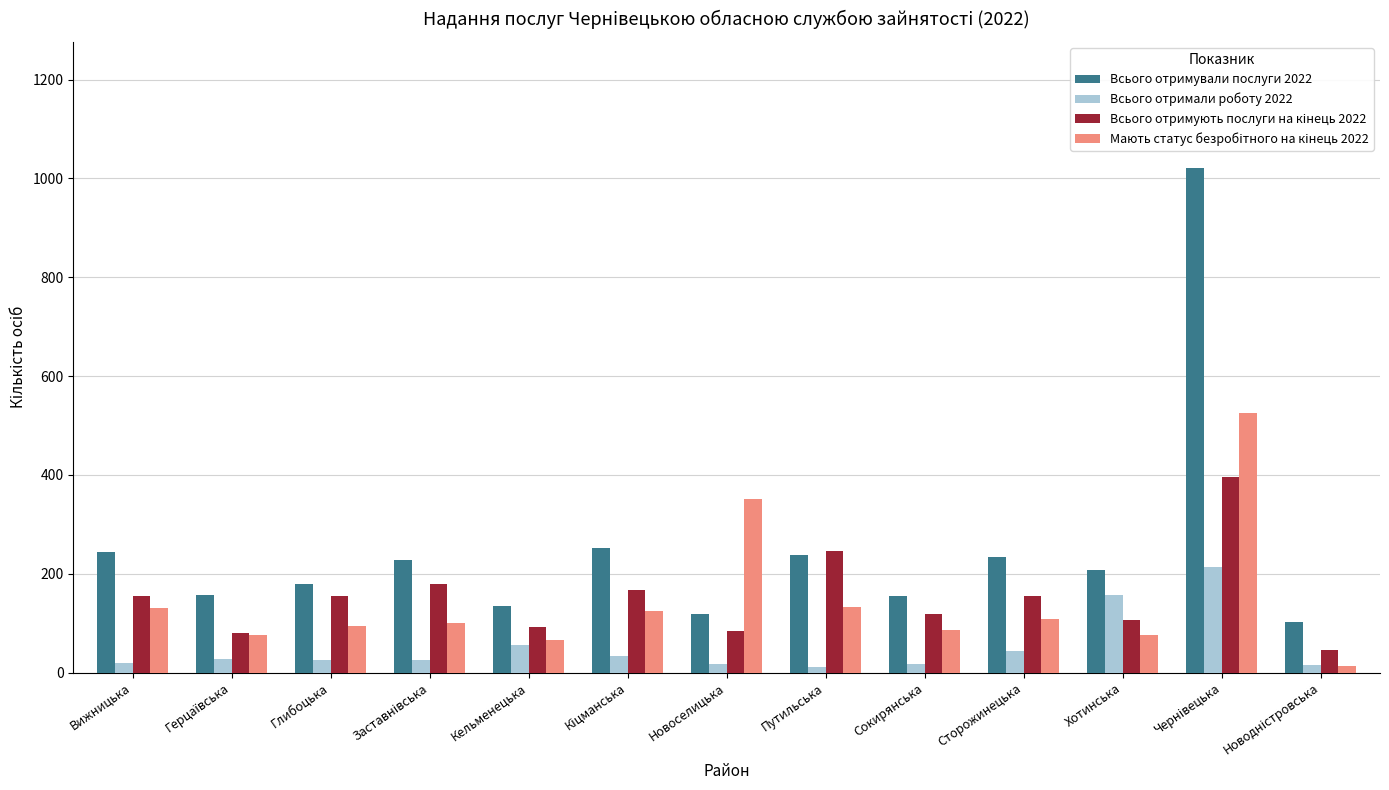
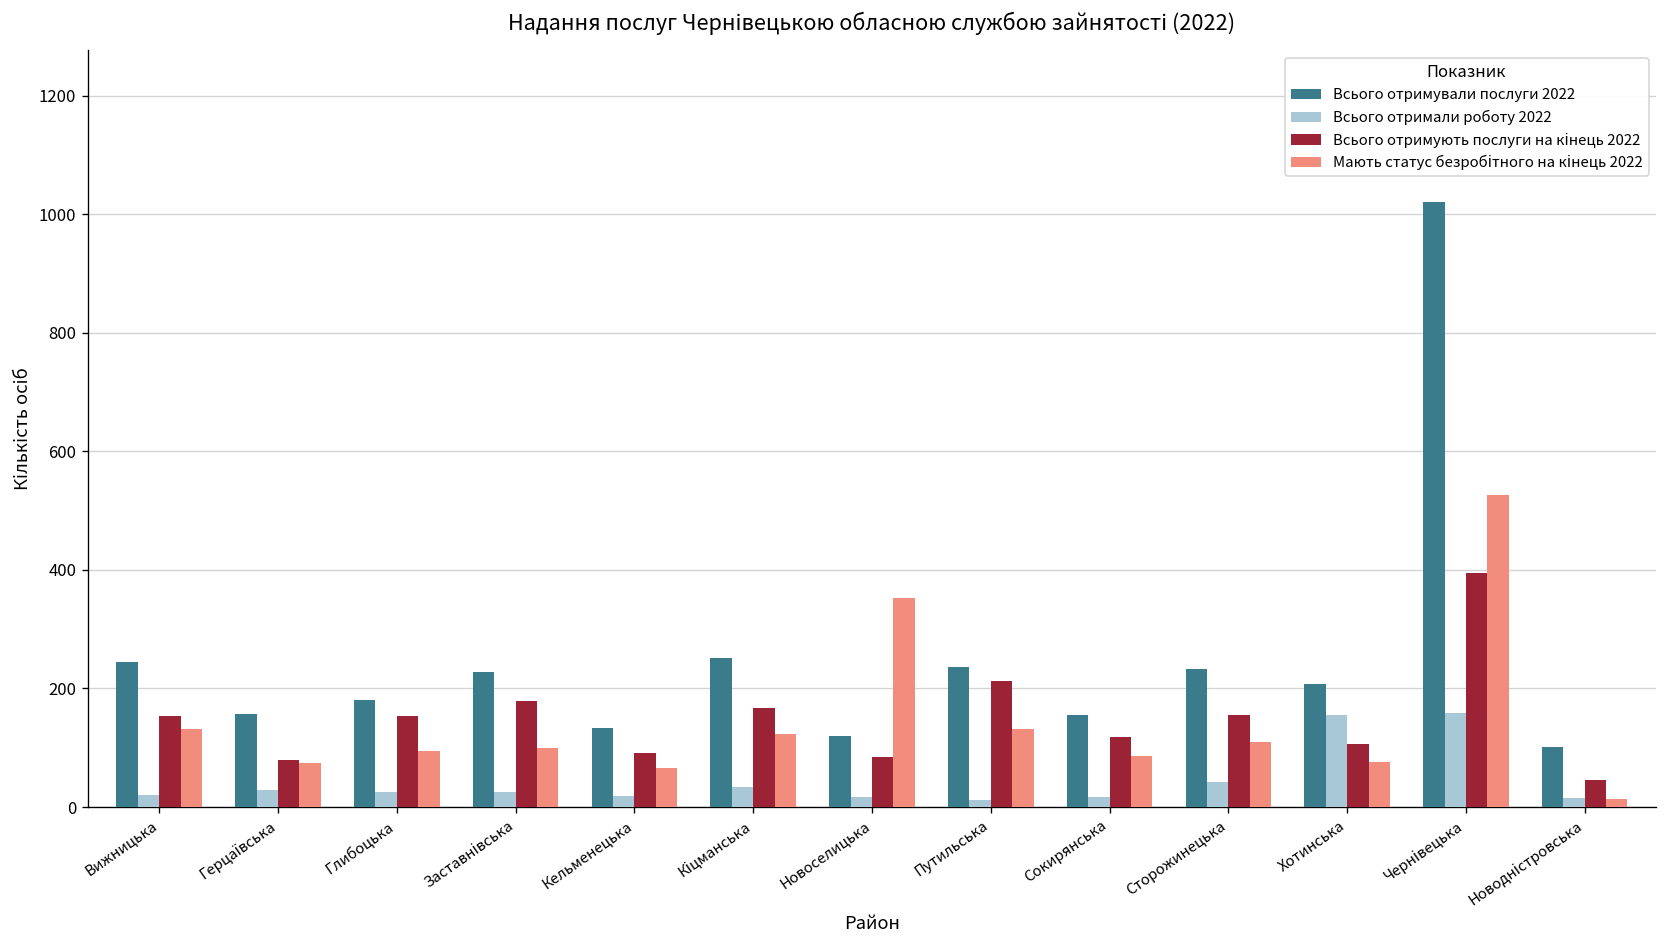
Всього отримали роботу 2022, Кельменецька: 60 -> 20
Всього отримують послуги на кінець 2022, Путильська: 250 -> 210
Всього отримали роботу 2022, Чернівецька: 210 -> 160
